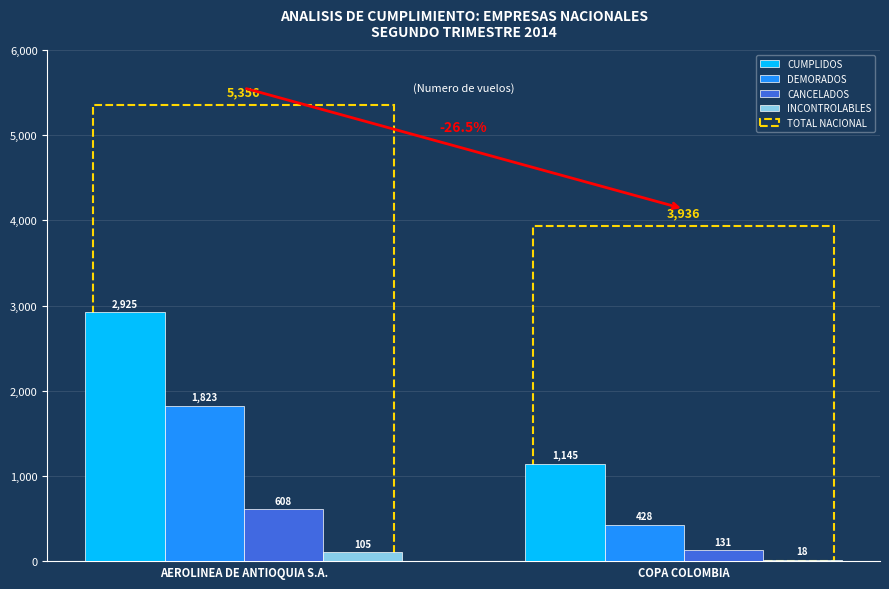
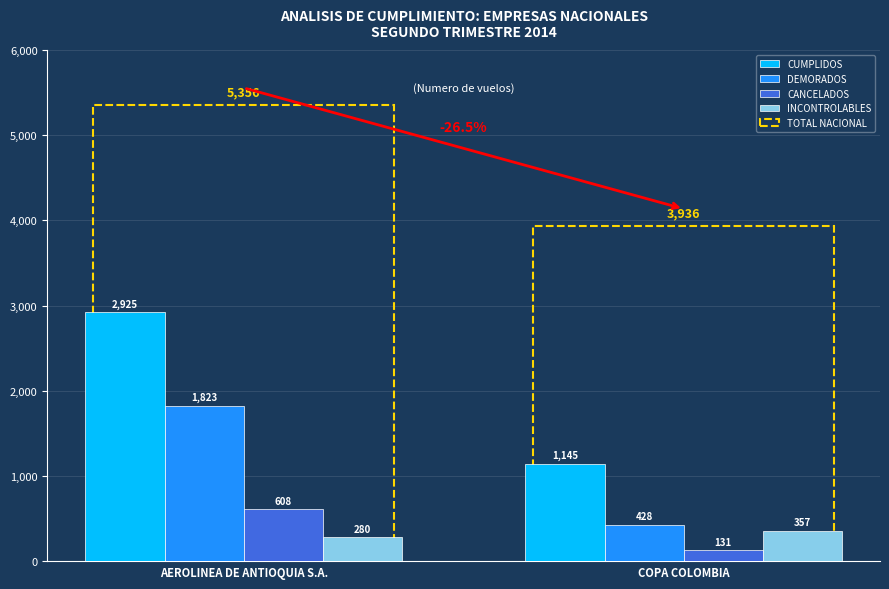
INCONTROLABLES, AEROLINEA DE ANTIOQUIA S.A.: 105 -> 280
INCONTROLABLES, COPA COLOMBIA: 18 -> 357
